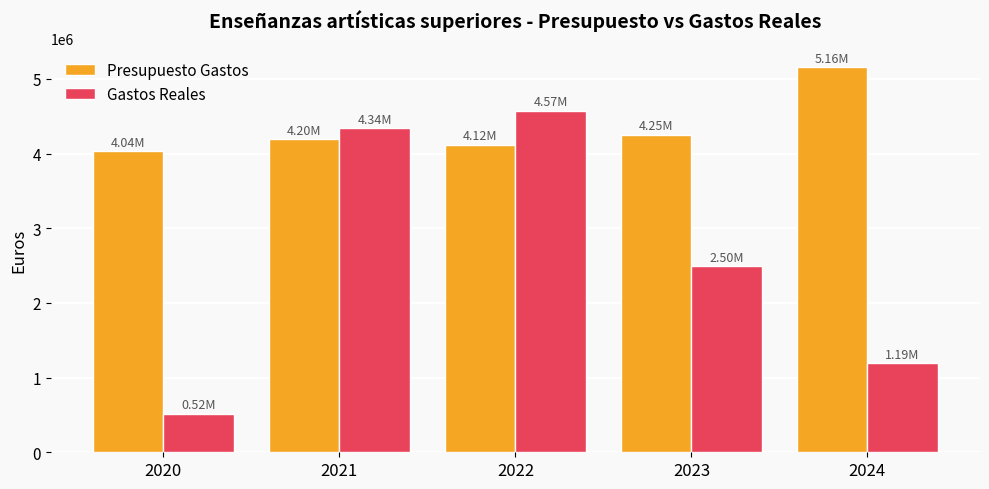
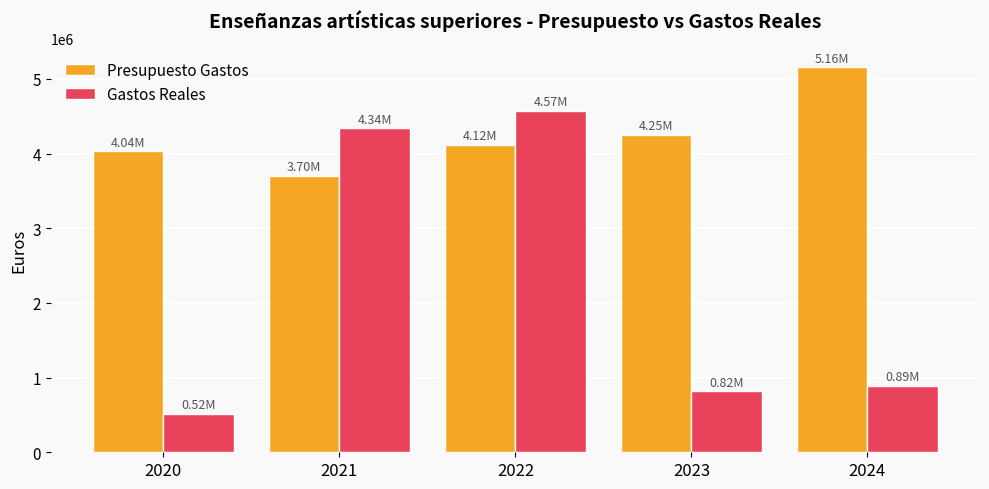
Presupuesto Gastos, 2021: 4.20M -> 3.70M
Gastos Reales, 2023: 2.50M -> 0.82M
Gastos Reales, 2024: 1.19M -> 0.89M
